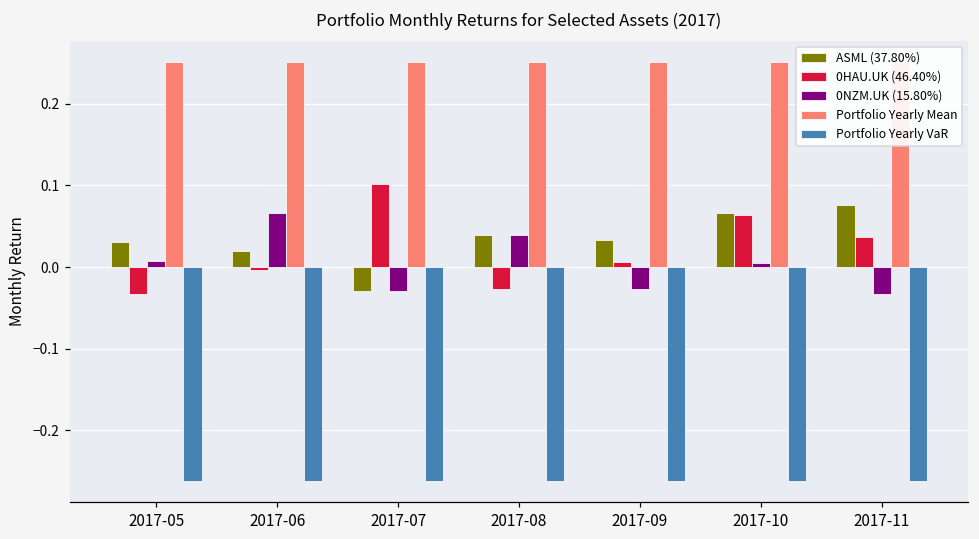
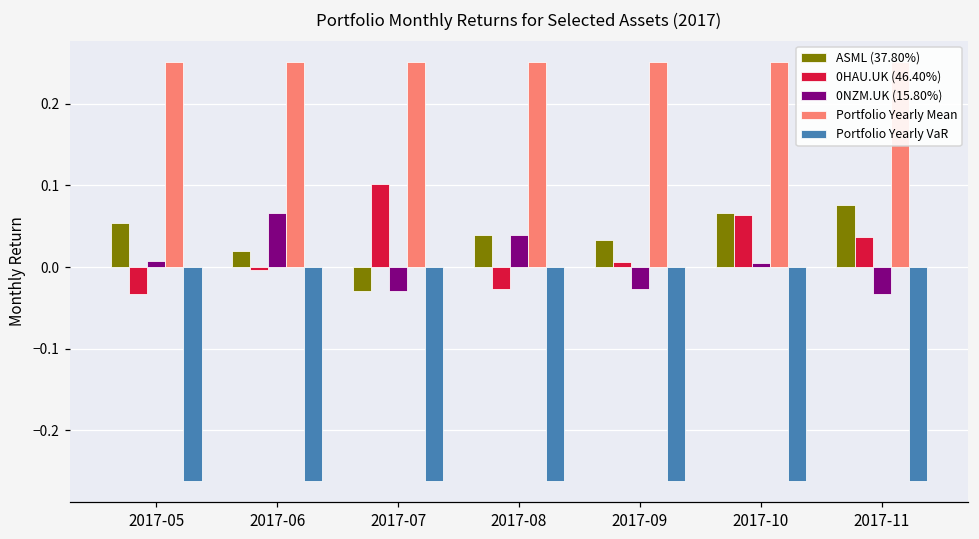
ASML (37.80%), 2017-05: 0.03 -> 0.05
